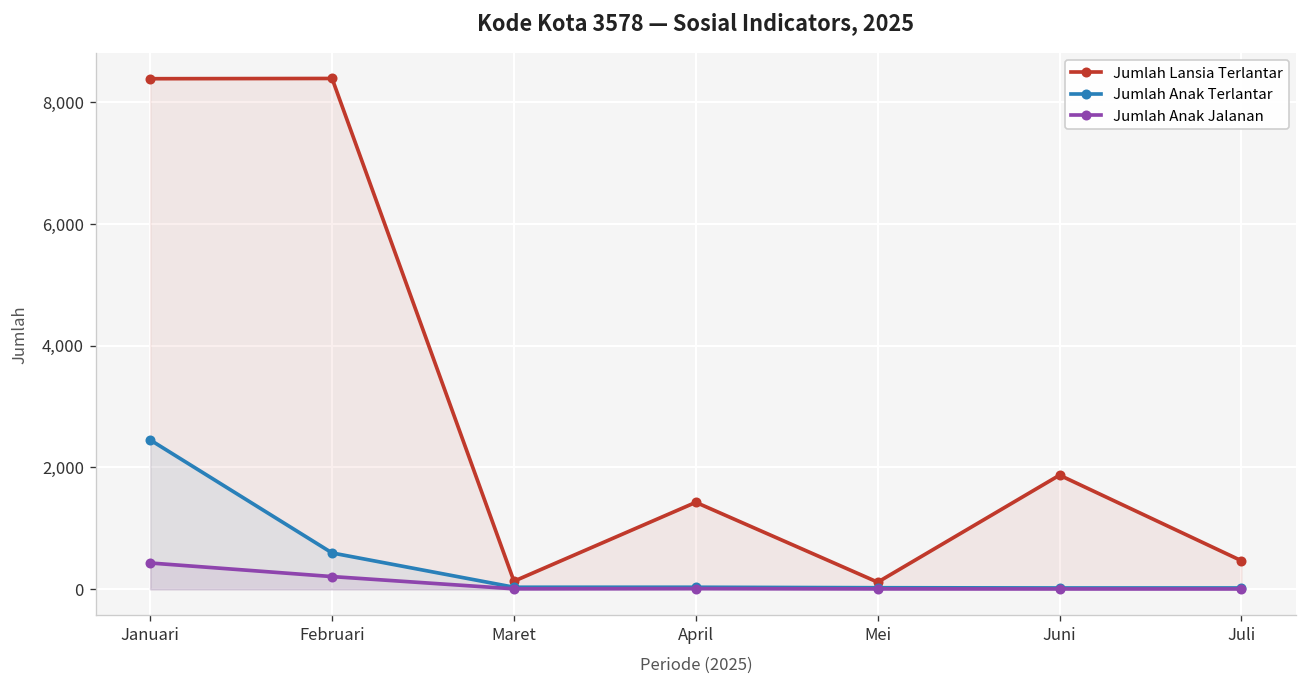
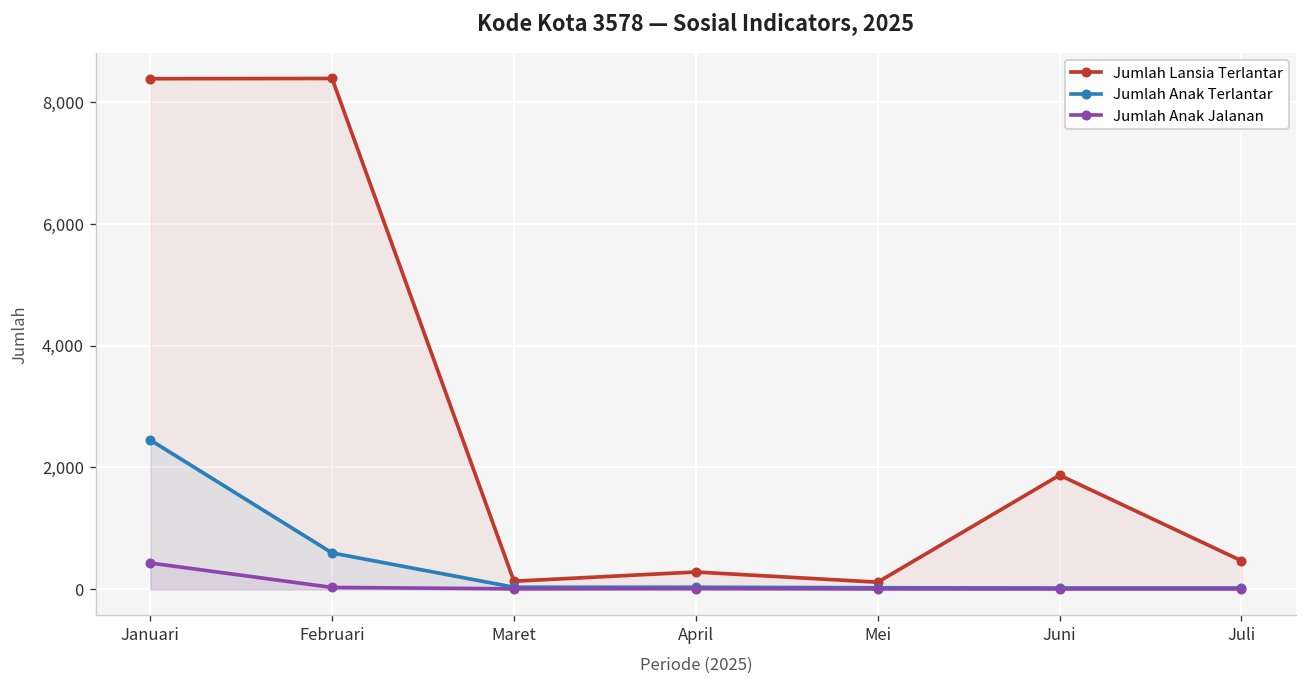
Jumlah Anak Jalanan, Februari: 200 -> 0
Jumlah Lansia Terlantar, April: 1,400 -> 300
